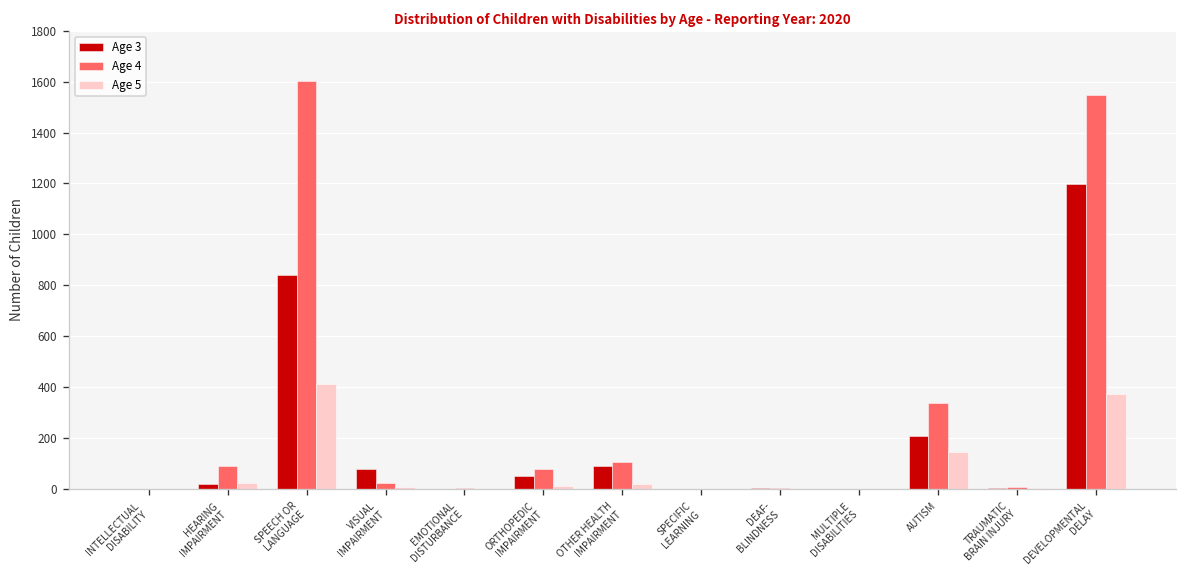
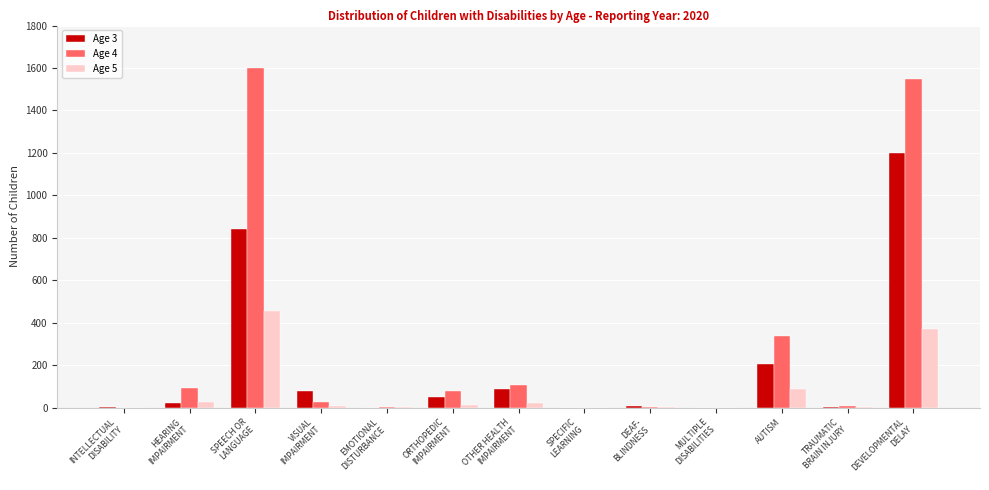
Age 5, SPEECH OR LANGUAGE: 410 -> 450
Age 5, AUTISM: 150 -> 90
